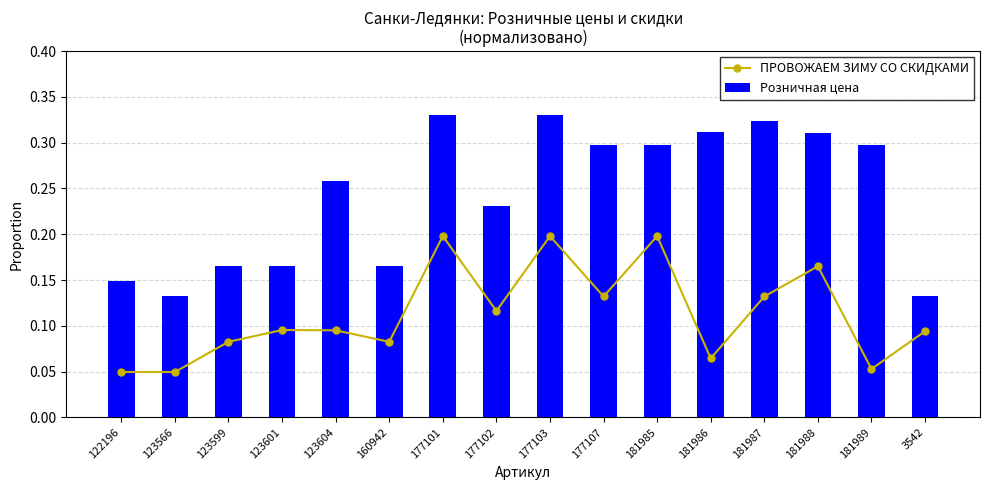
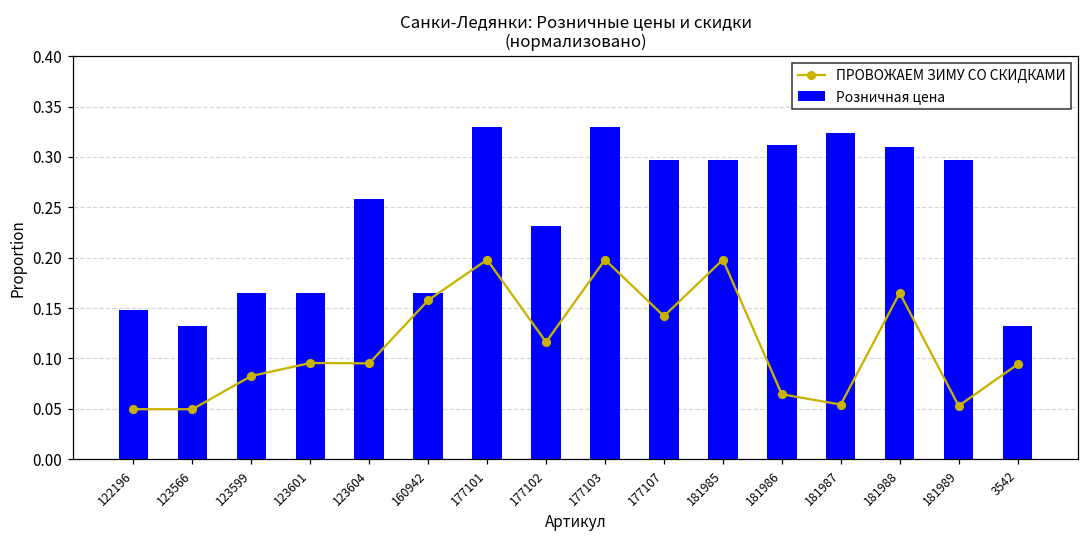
ПРОВОЖАЕМ ЗИМУ СО СКИДКАМИ, 160942: 0.08 -> 0.16
ПРОВОЖАЕМ ЗИМУ СО СКИДКАМИ, 177107: 0.13 -> 0.14
ПРОВОЖАЕМ ЗИМУ СО СКИДКАМИ, 181987: 0.13 -> 0.05
